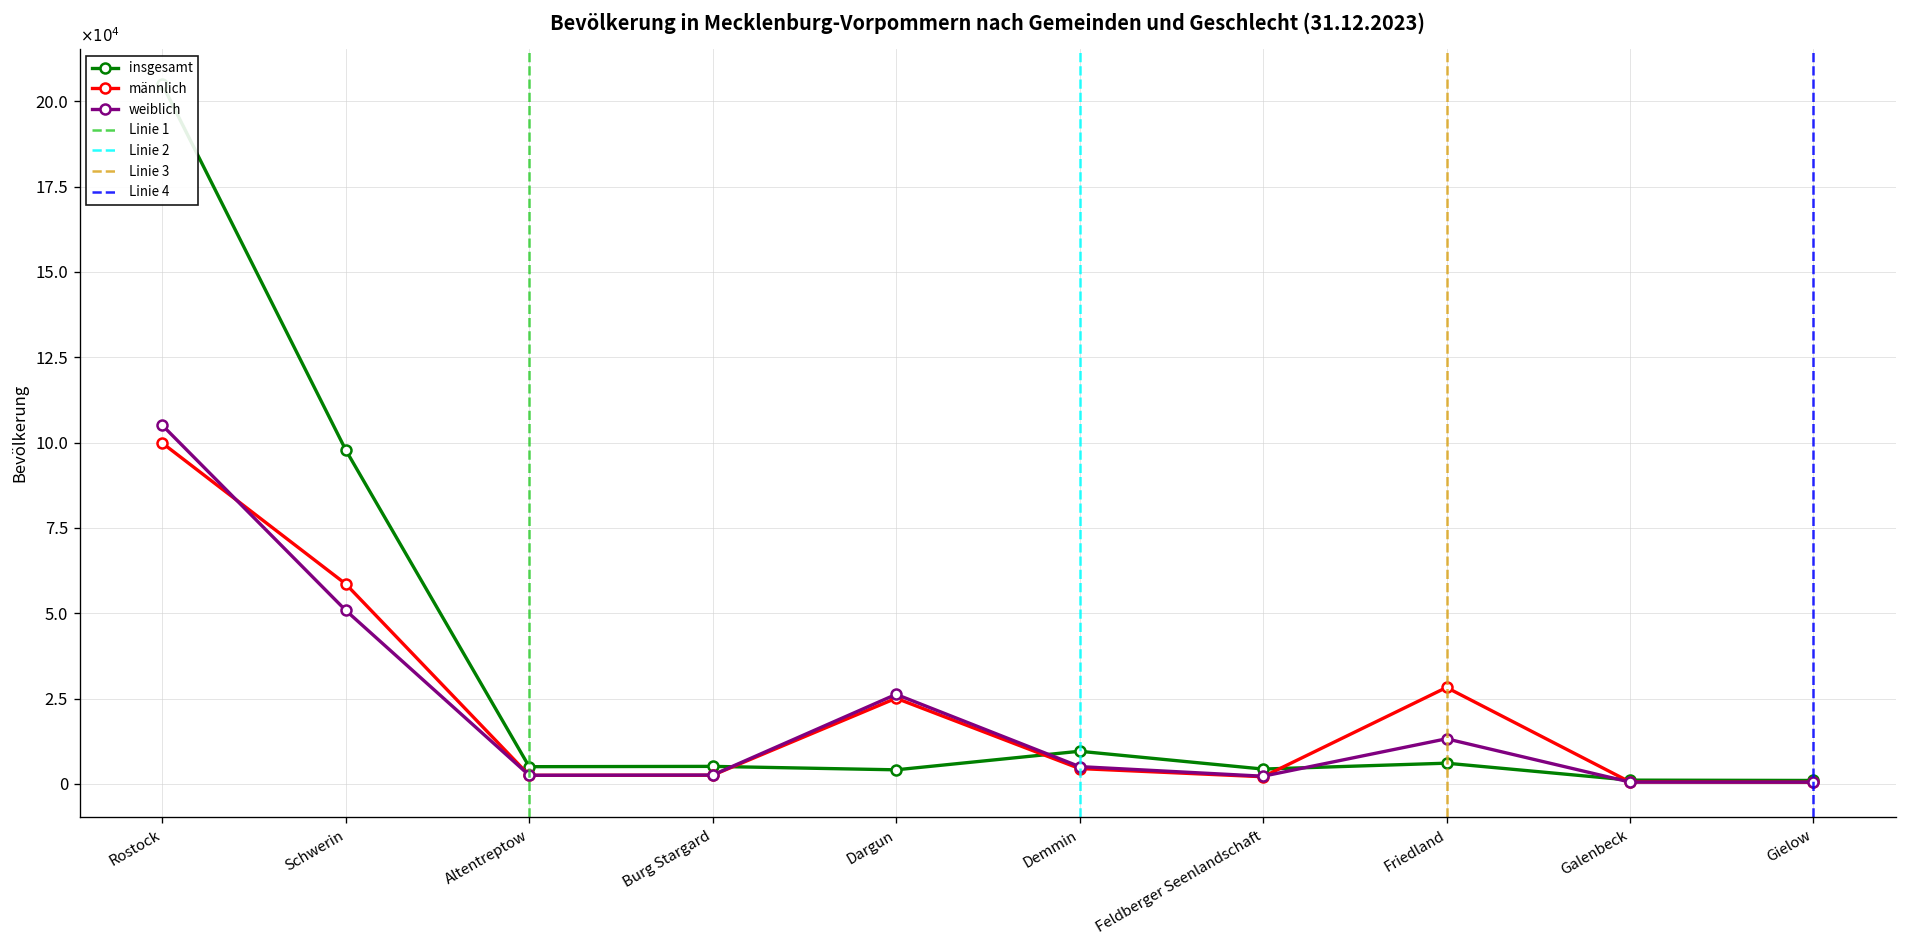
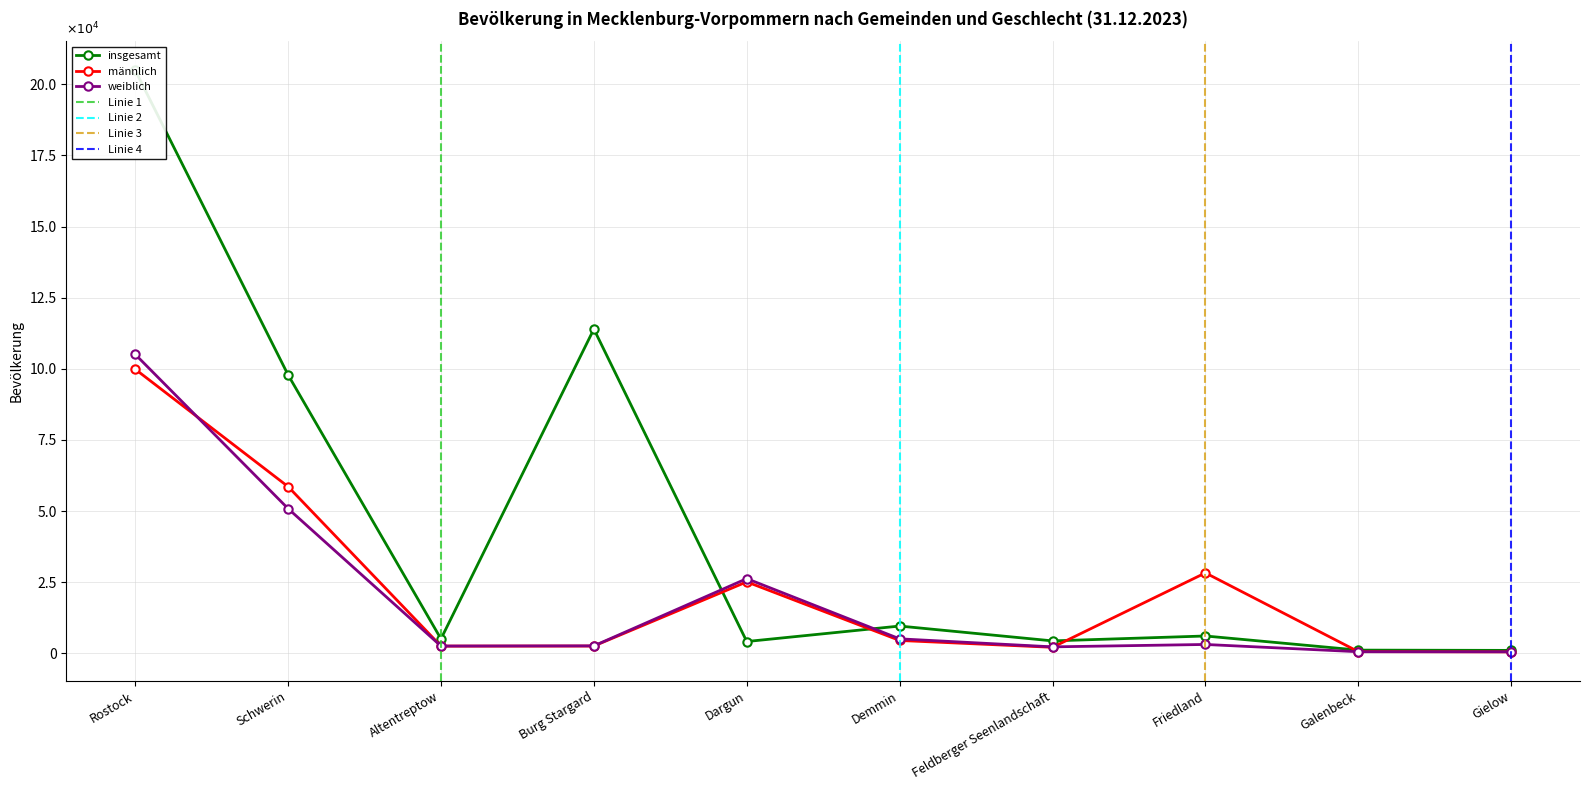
insgesamt, Burg Stargard: 0.5 -> 11.4
weiblich, Friedland: 1.3 -> 0.3
